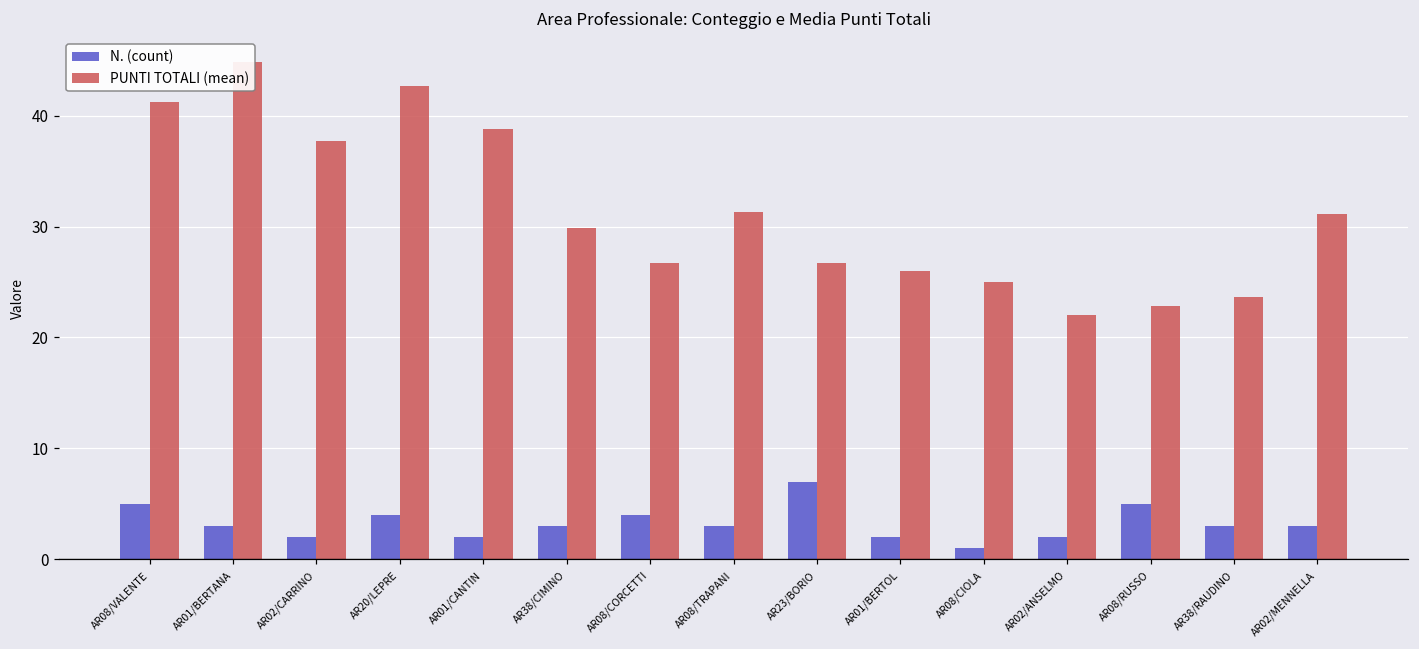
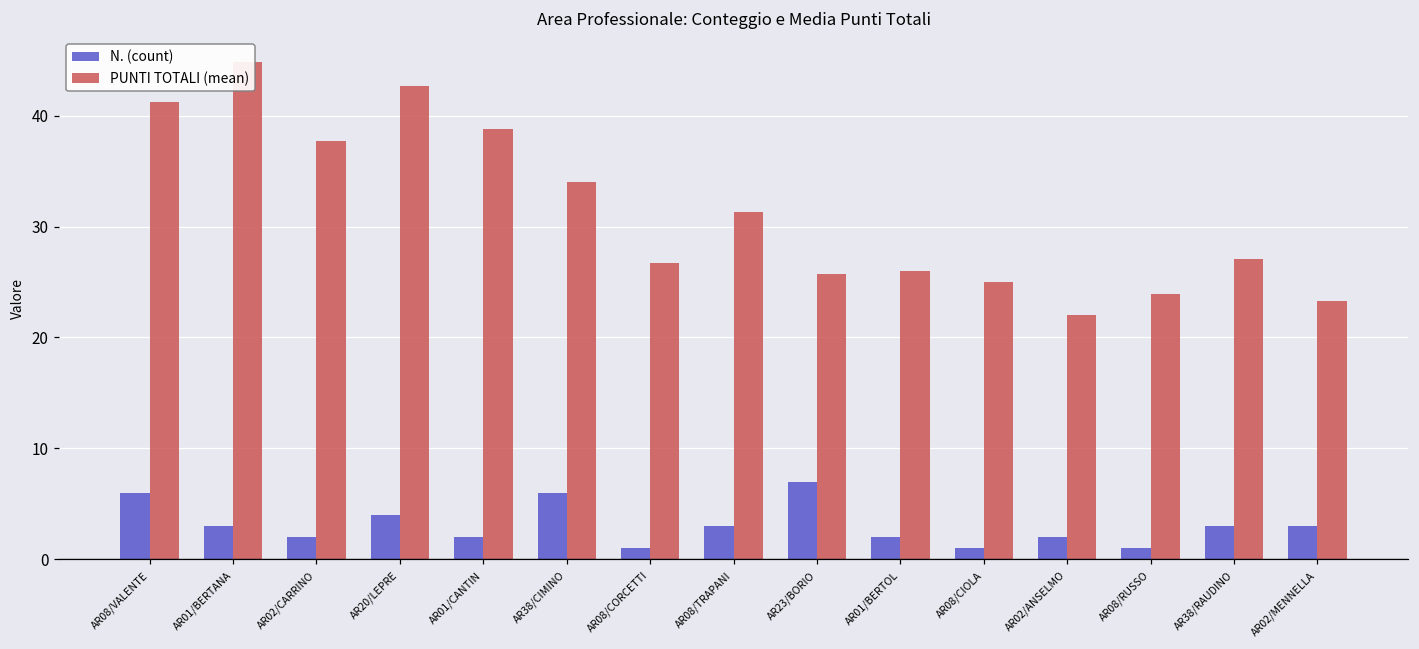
N. (count), AR08/VALENTE: 5 -> 6
N. (count), AR38/CIMINO: 3 -> 6
PUNTI TOTALI (mean), AR38/CIMINO: 29.9 -> 34.0
N. (count), AR08/CORCETTI: 4 -> 1
PUNTI TOTALI (mean), AR23/BORIO: 26.7 -> 25.7
N. (count), AR08/RUSSO: 5 -> 1
PUNTI TOTALI (mean), AR08/RUSSO: 22.8 -> 23.9
PUNTI TOTALI (mean), AR38/RAUDINO: 23.6 -> 27.1
PUNTI TOTALI (mean), AR02/MENNELLA: 31.1 -> 23.3
